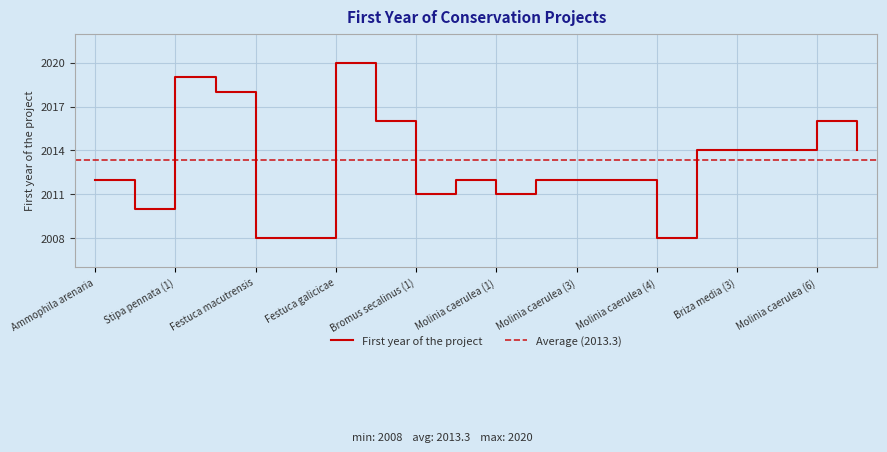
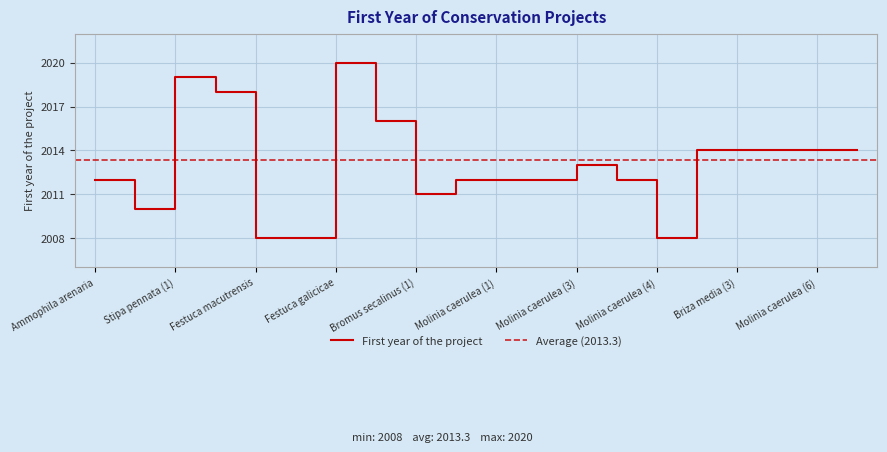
Molinia caerulea (1): 2011 -> 2012
Molinia caerulea (3): 2012 -> 2013
Molinia caerulea (6): 2016 -> 2014
